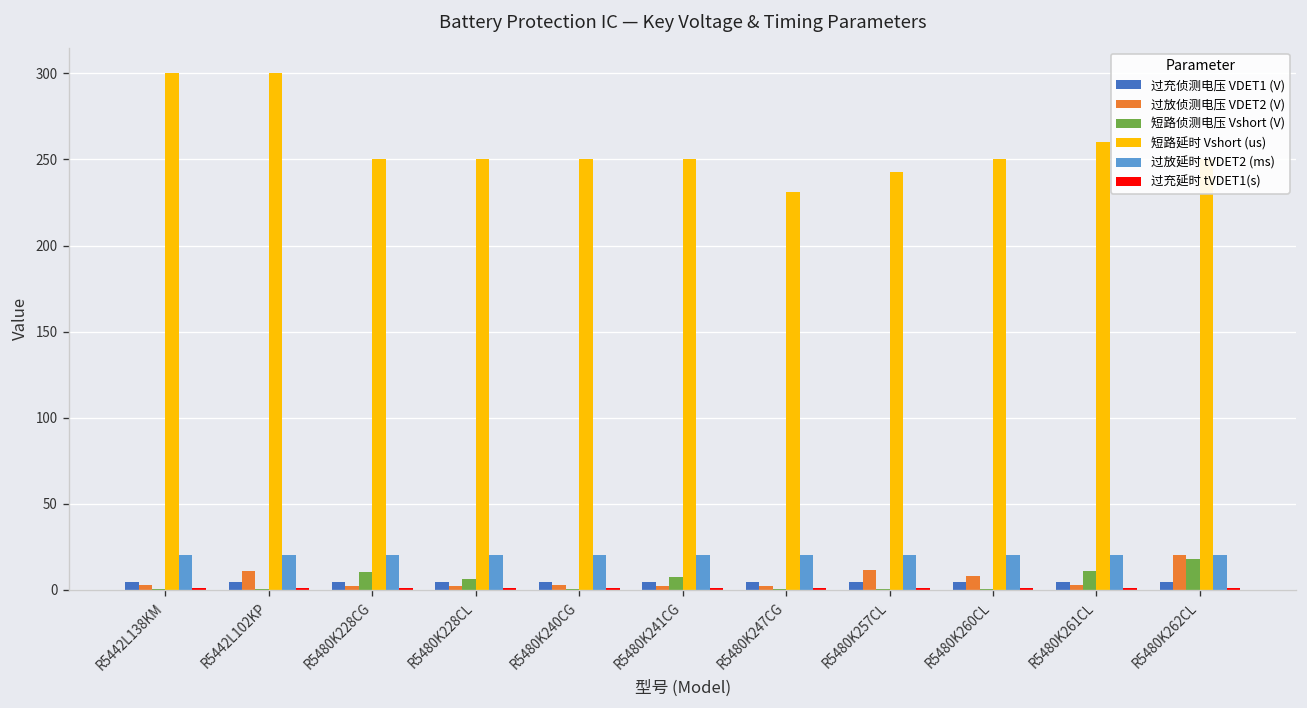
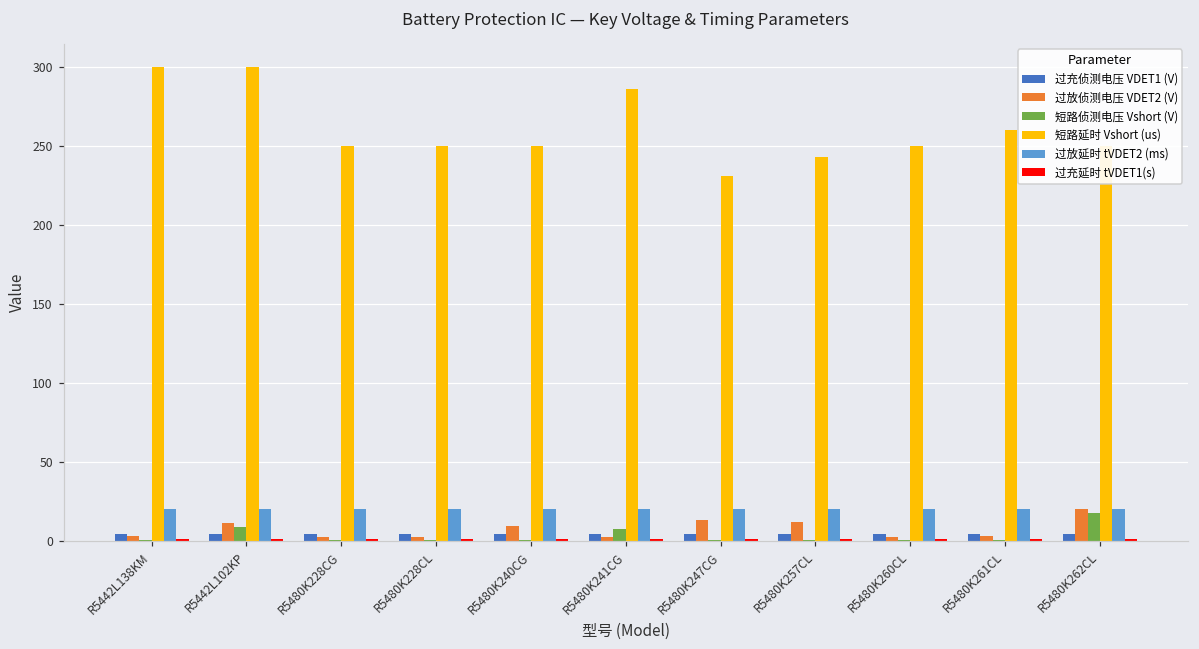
短路侦测电压 Vshort (V), R5442L102KP: 0 -> 9
短路侦测电压 Vshort (V), R5480K228CG: 10 -> 1
短路侦测电压 Vshort (V), R5480K228CL: 6 -> 0
过放侦测电压 VDET2 (V), R5480K240CG: 3 -> 9
短路延时 Vshort (us), R5480K241CG: 250 -> 286
过放侦测电压 VDET2 (V), R5480K247CG: 2 -> 13
过放侦测电压 VDET2 (V), R5480K260CL: 8 -> 2
短路侦测电压 Vshort (V), R5480K261CL: 11 -> 0
